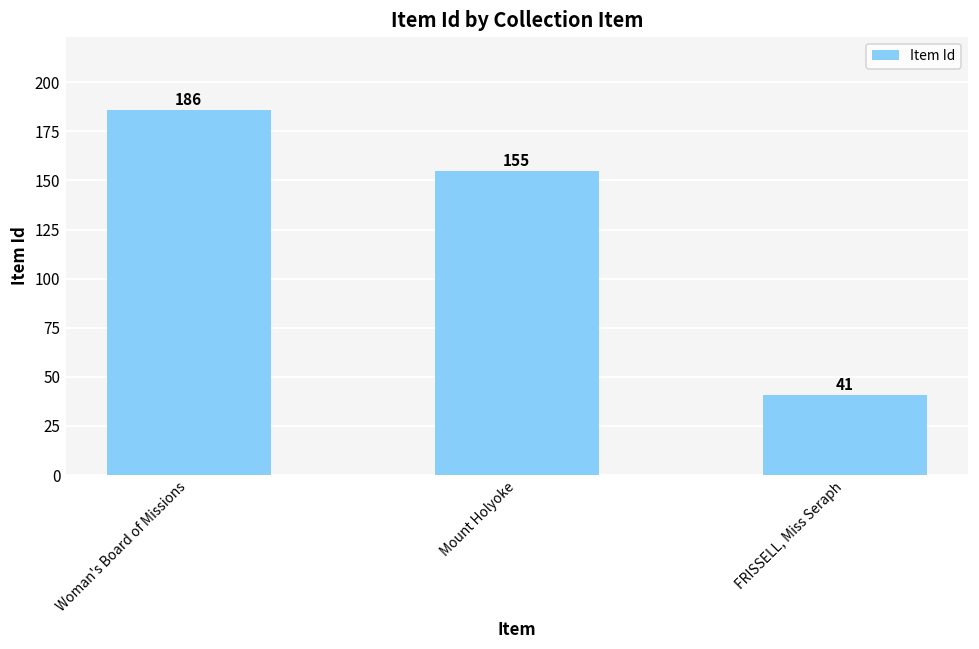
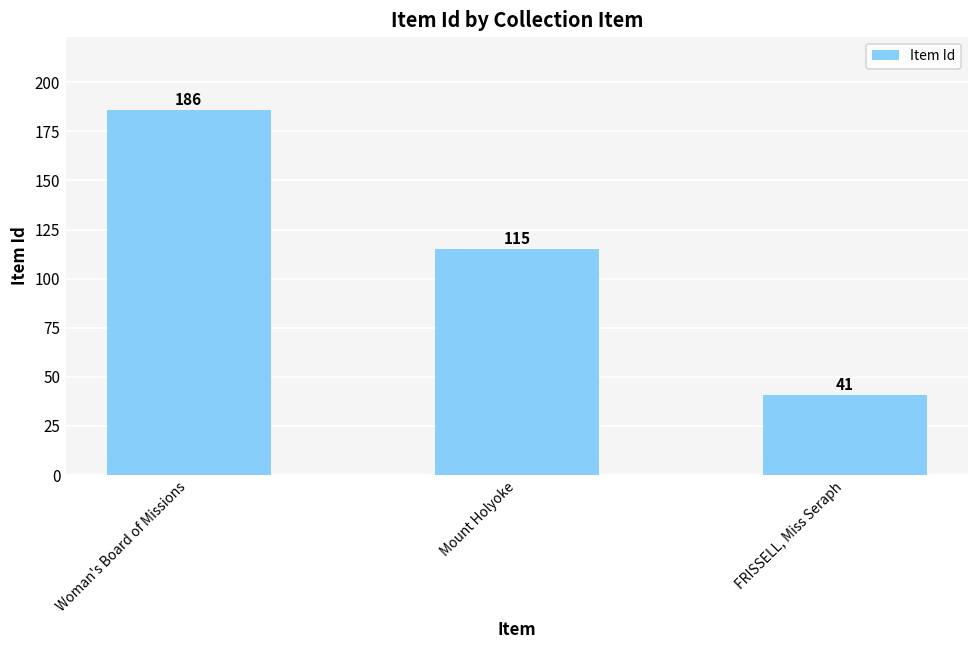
Mount Holyoke: 155 -> 115
